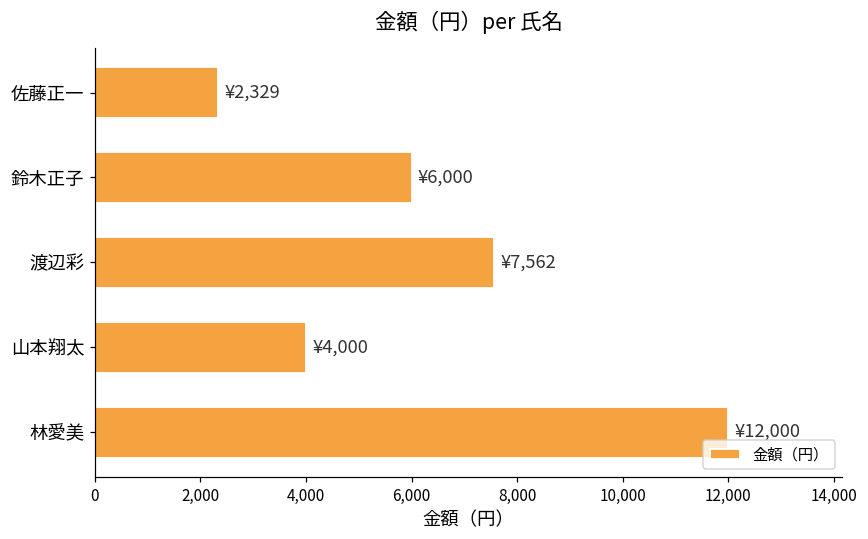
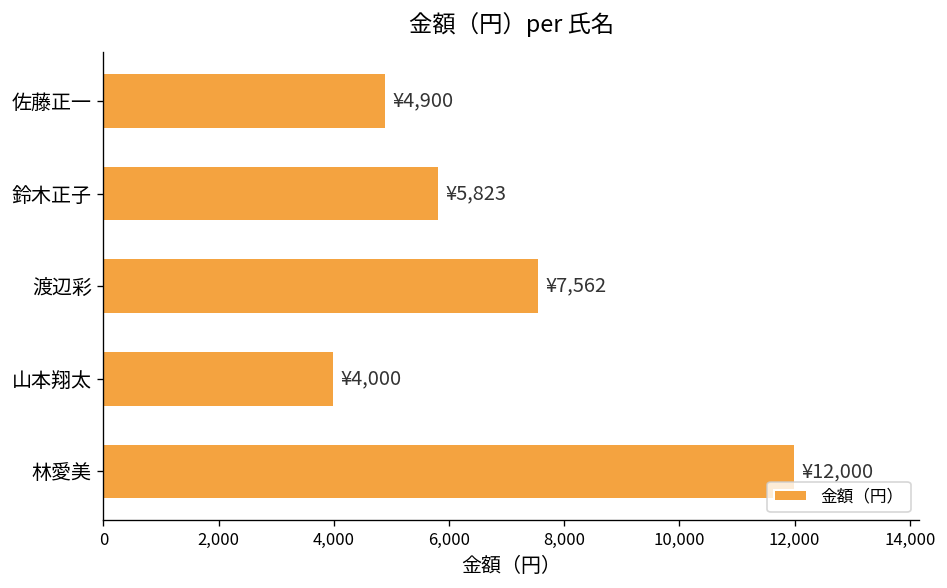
佐藤正一: ¥2,329 -> ¥4,900
鈴木正子: ¥6,000 -> ¥5,823
